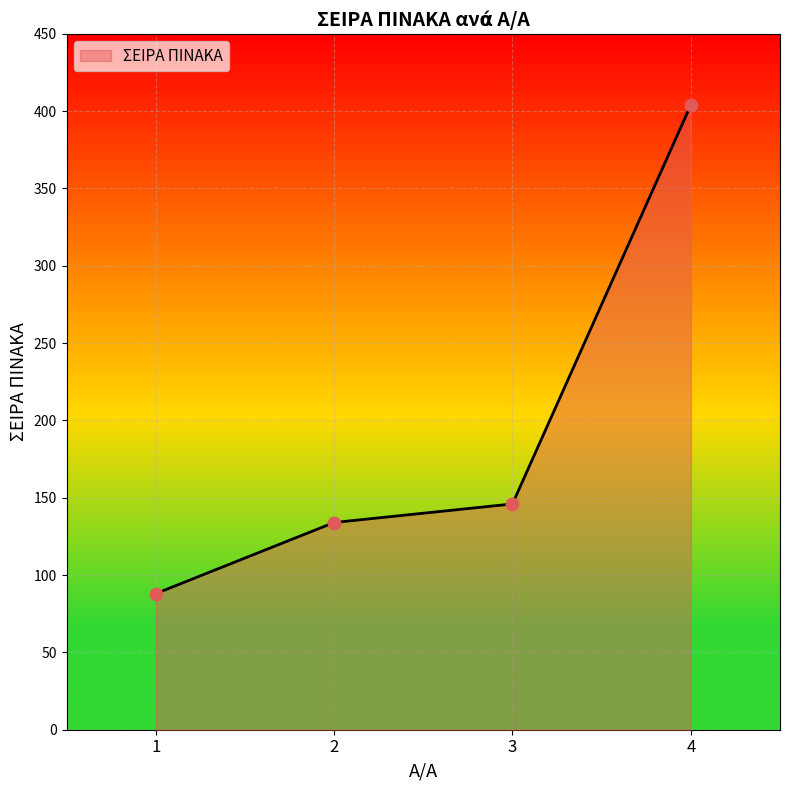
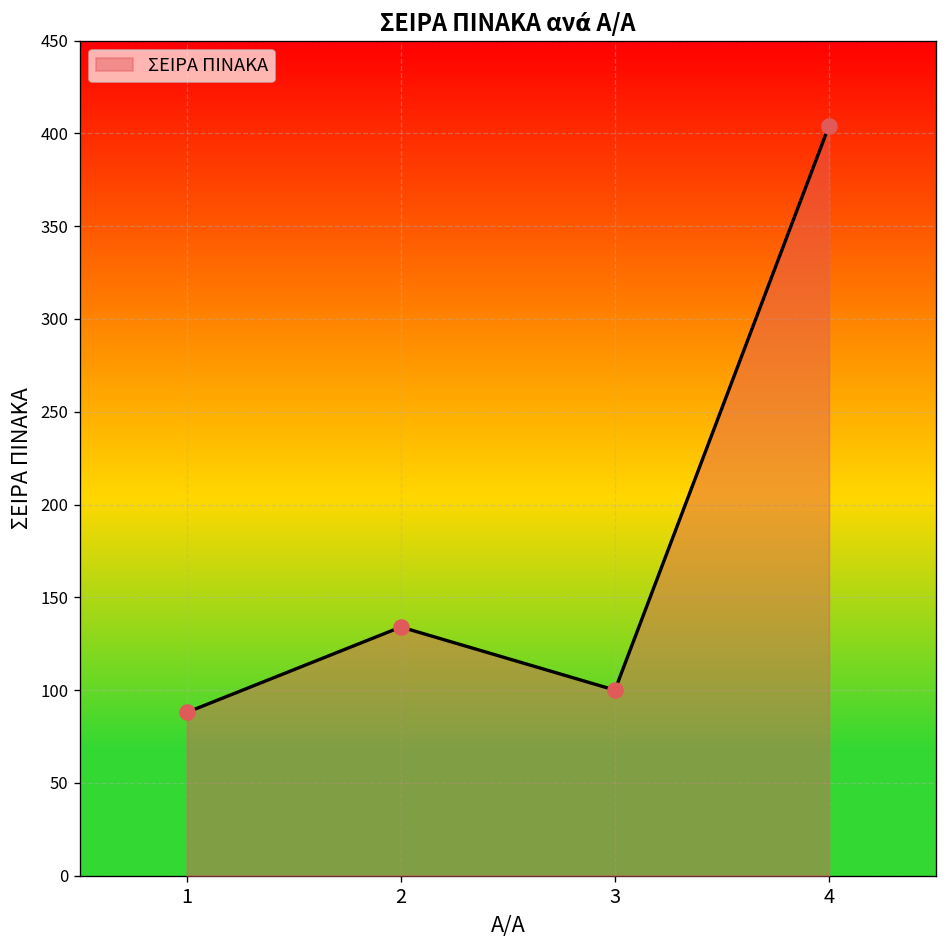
3: 146 -> 100
